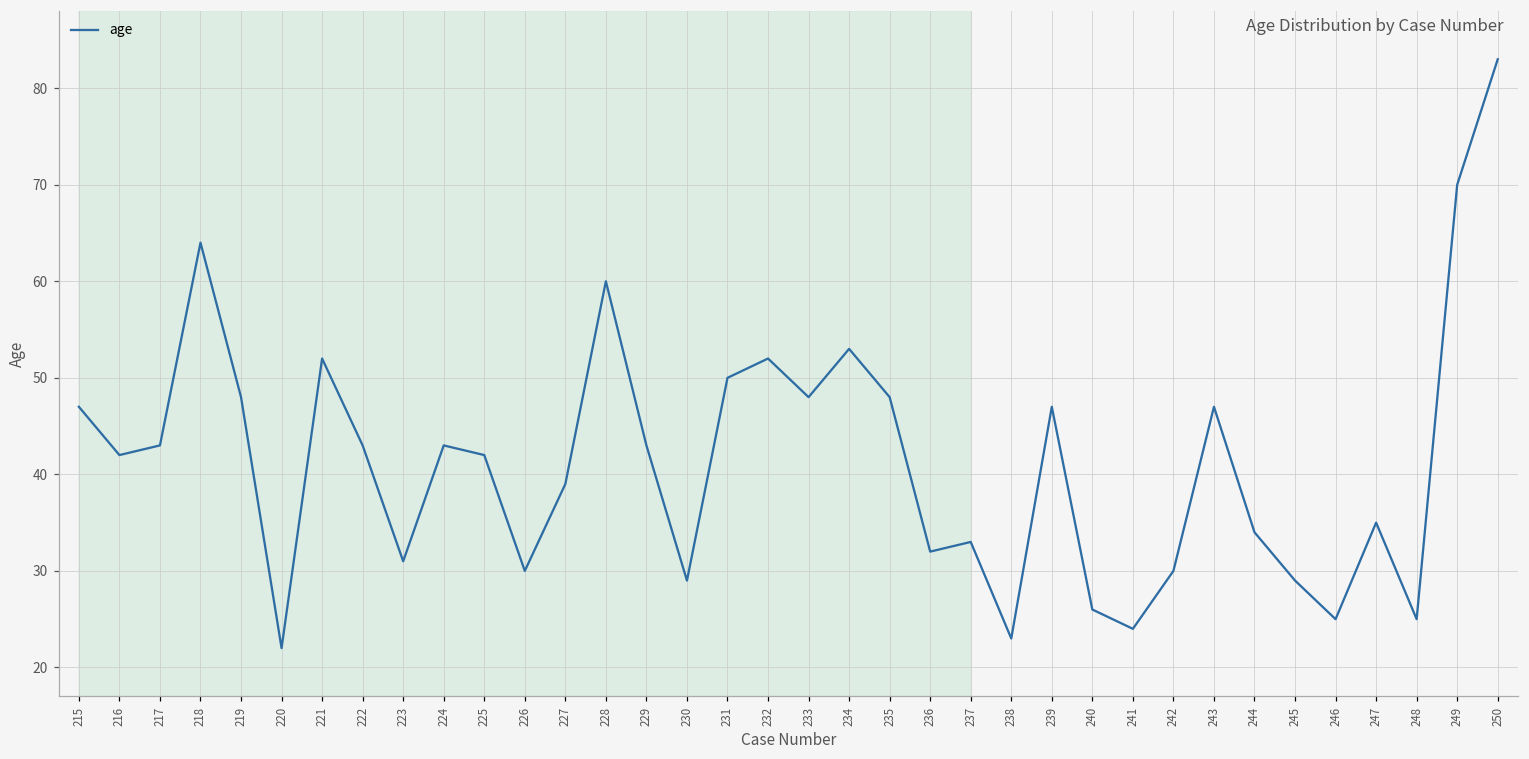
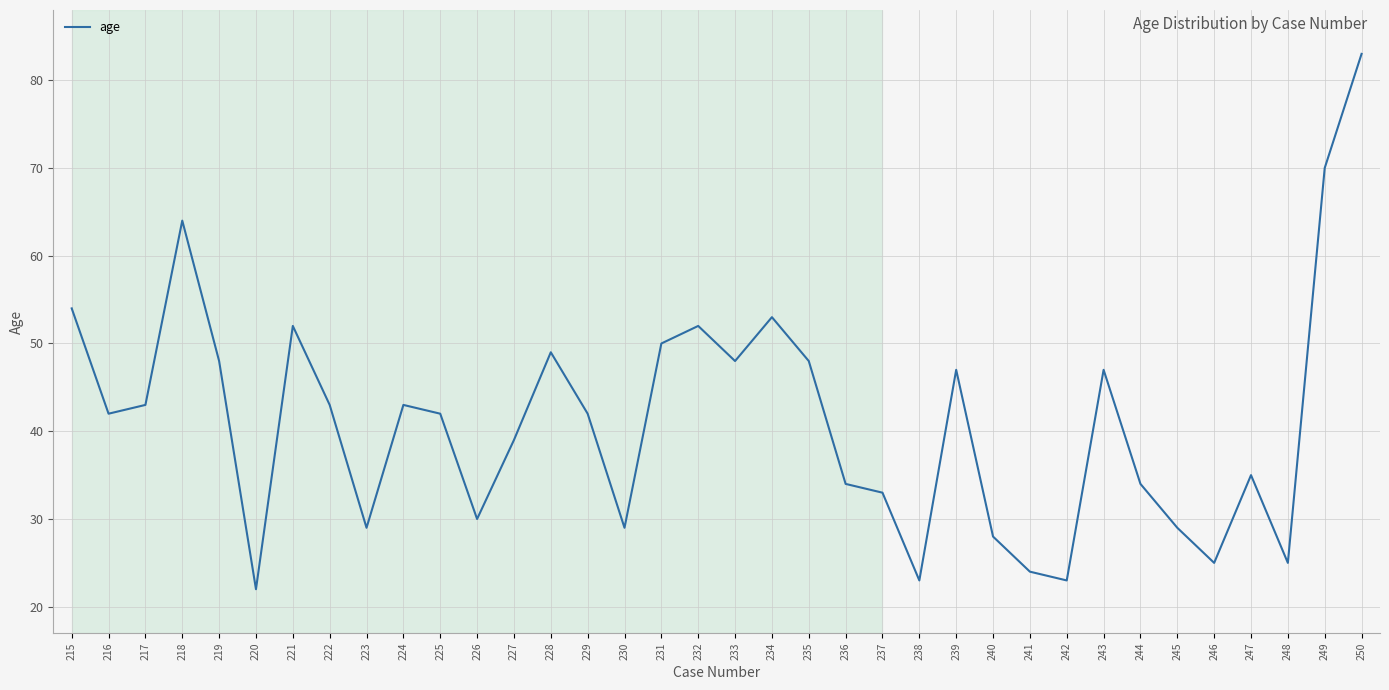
215: 47 -> 54
223: 31 -> 29
228: 60 -> 49
229: 43 -> 42
236: 32 -> 34
240: 26 -> 28
242: 30 -> 23
